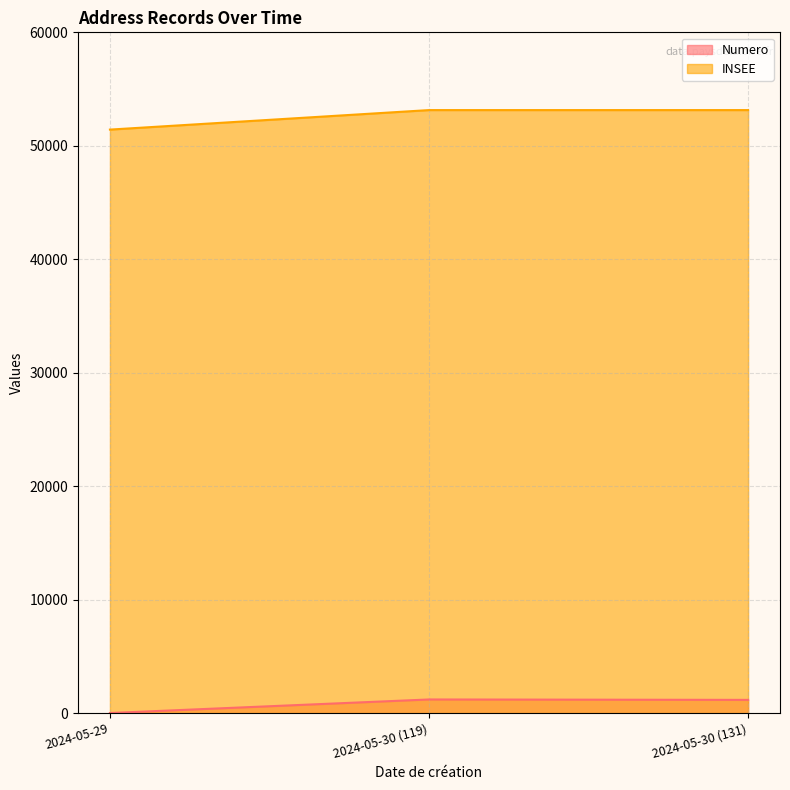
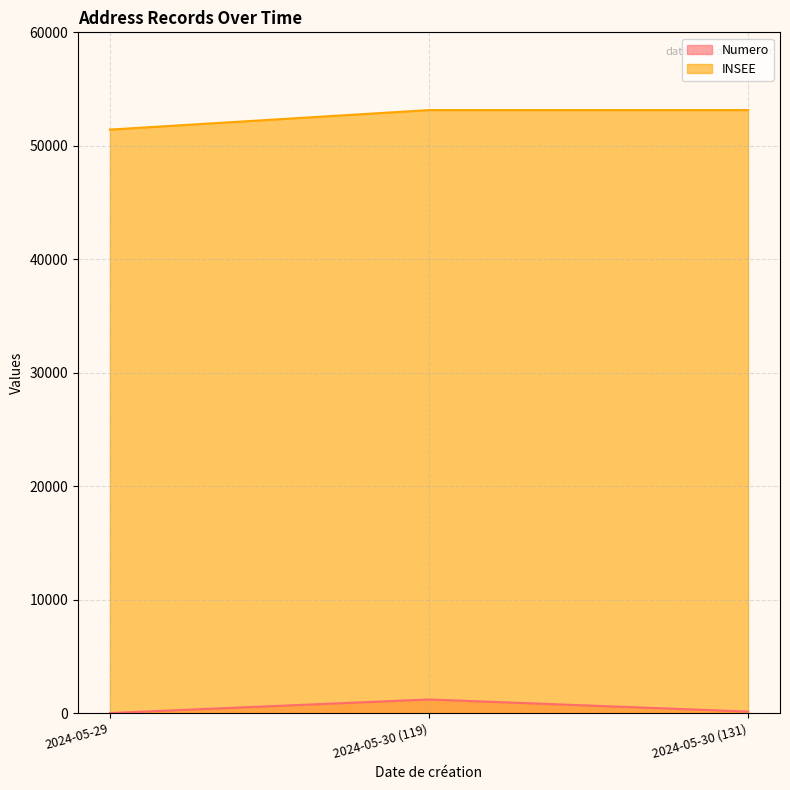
Numero, 2024-05-30 (131): 1200 -> 100
